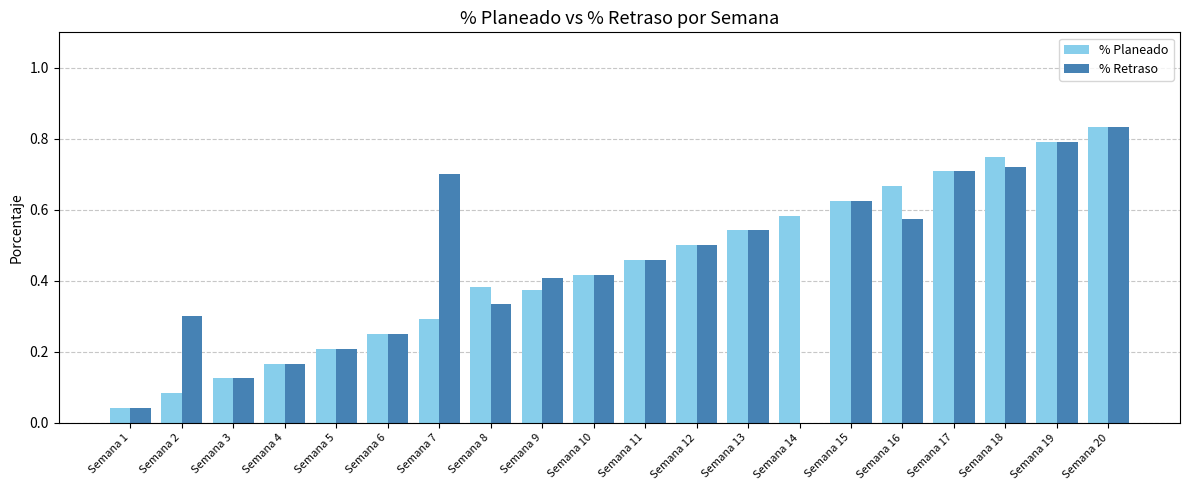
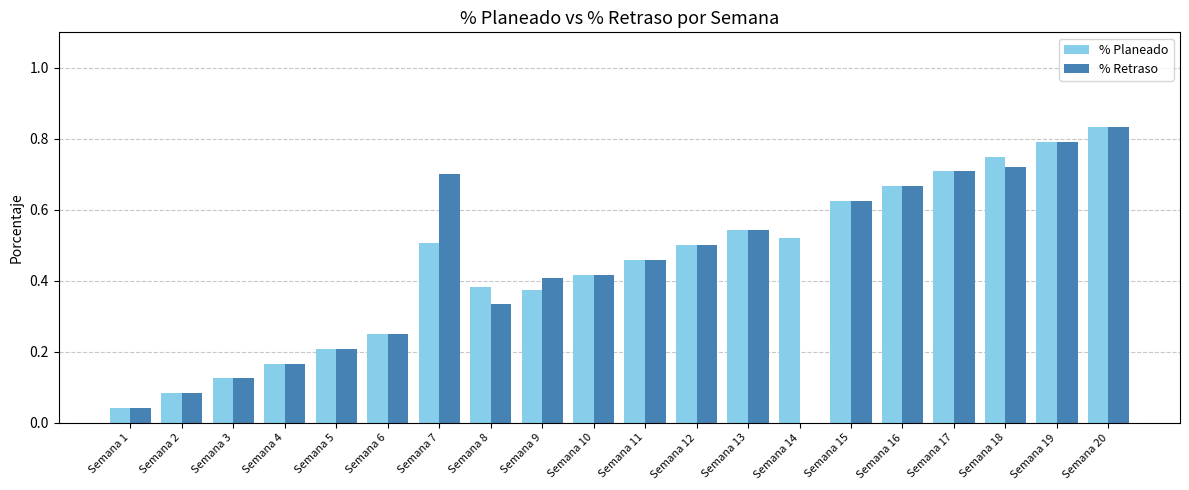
% Retraso, Semana 2: 0.30 -> 0.08
% Planeado, Semana 7: 0.29 -> 0.51
% Planeado, Semana 14: 0.58 -> 0.52
% Retraso, Semana 16: 0.57 -> 0.67
